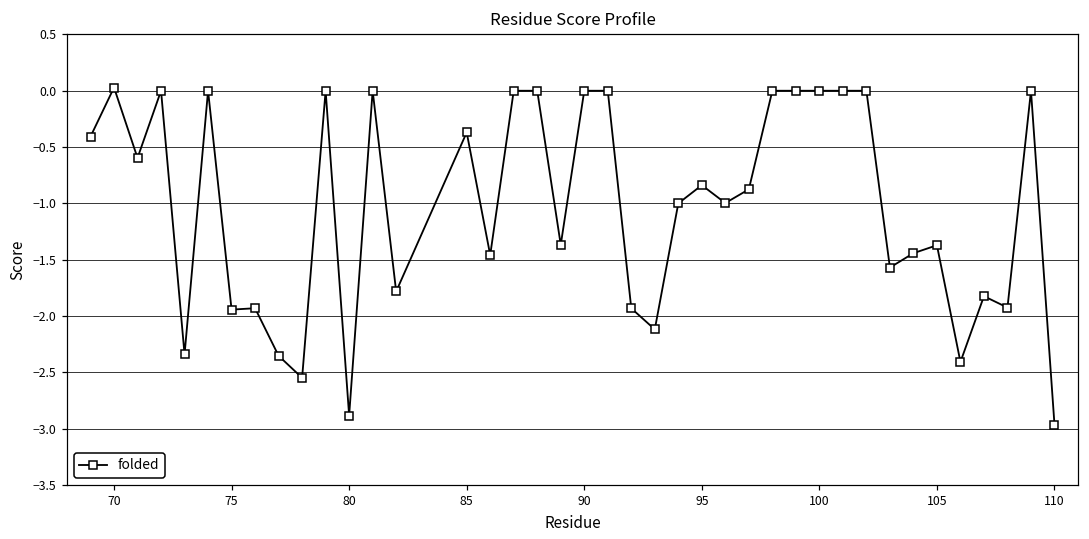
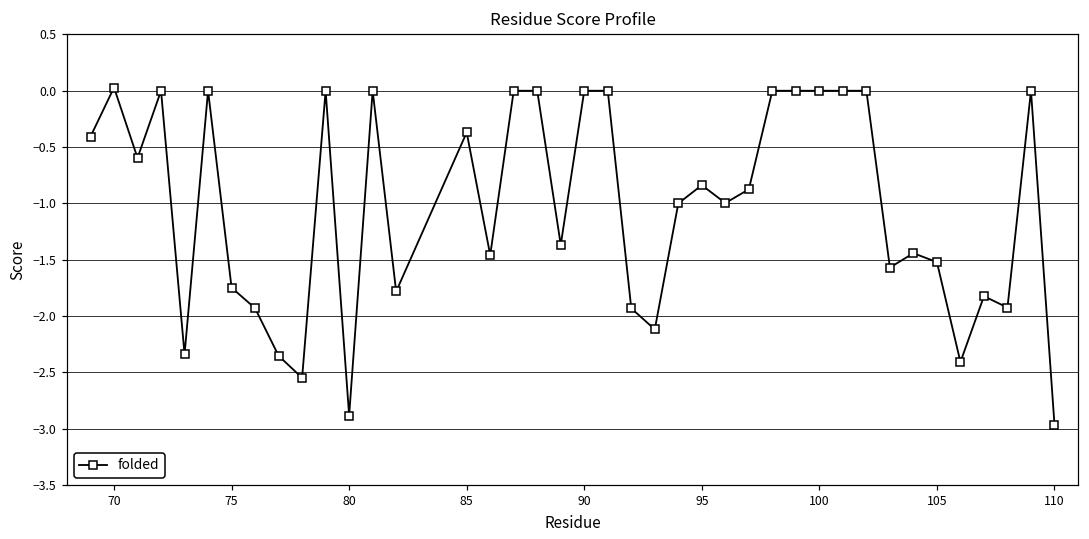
75: -1.94 -> -1.75
105: -1.37 -> -1.52
